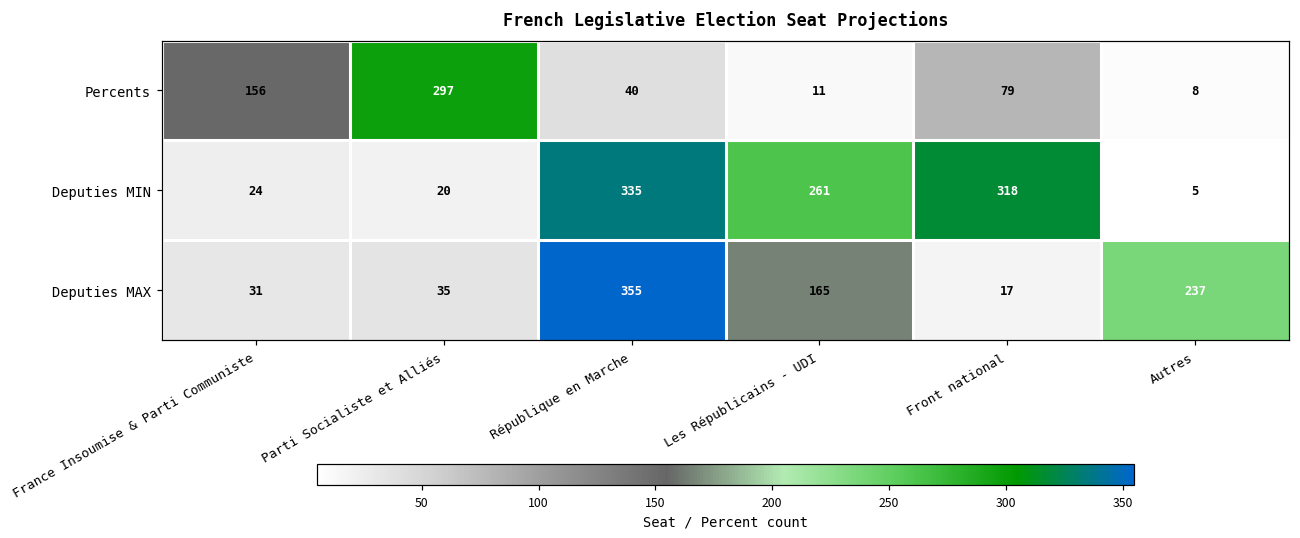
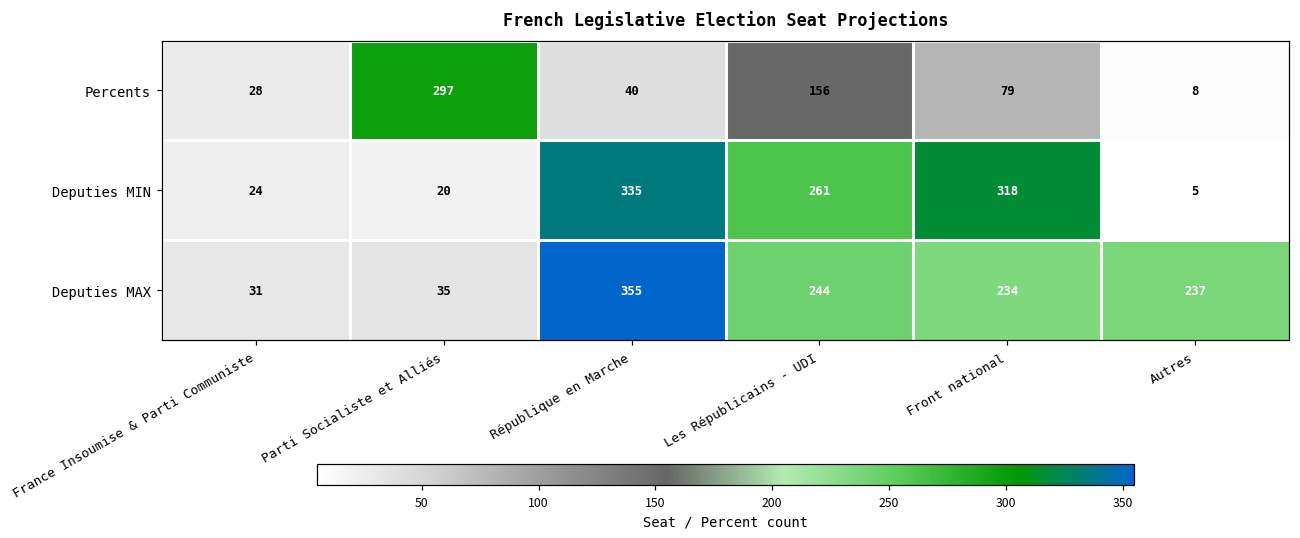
Percents, France Insoumise & Parti Communiste: 156 -> 28
Percents, Les Républicains - UDI: 11 -> 156
Deputies MAX, Les Républicains - UDI: 165 -> 244
Deputies MAX, Front national: 17 -> 234
